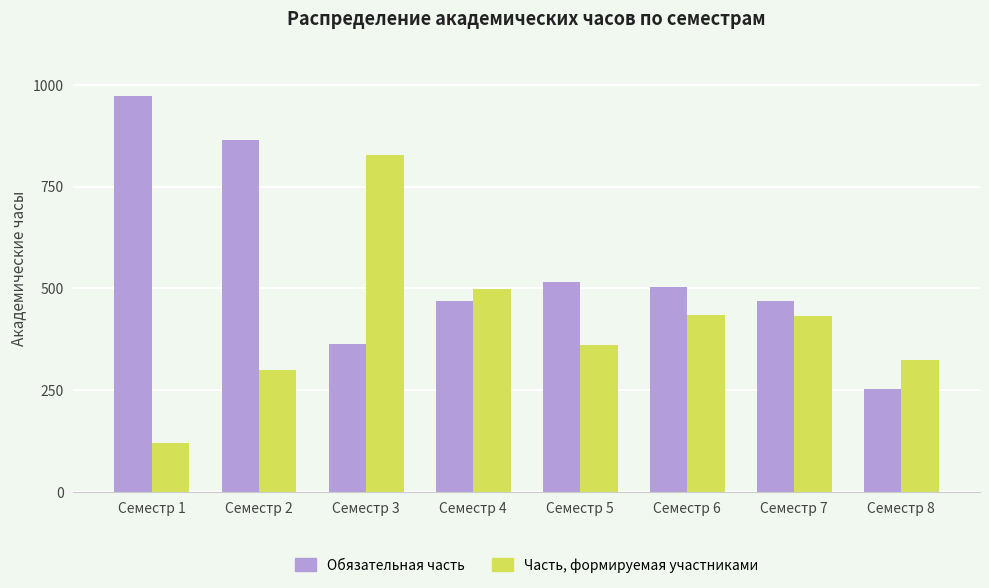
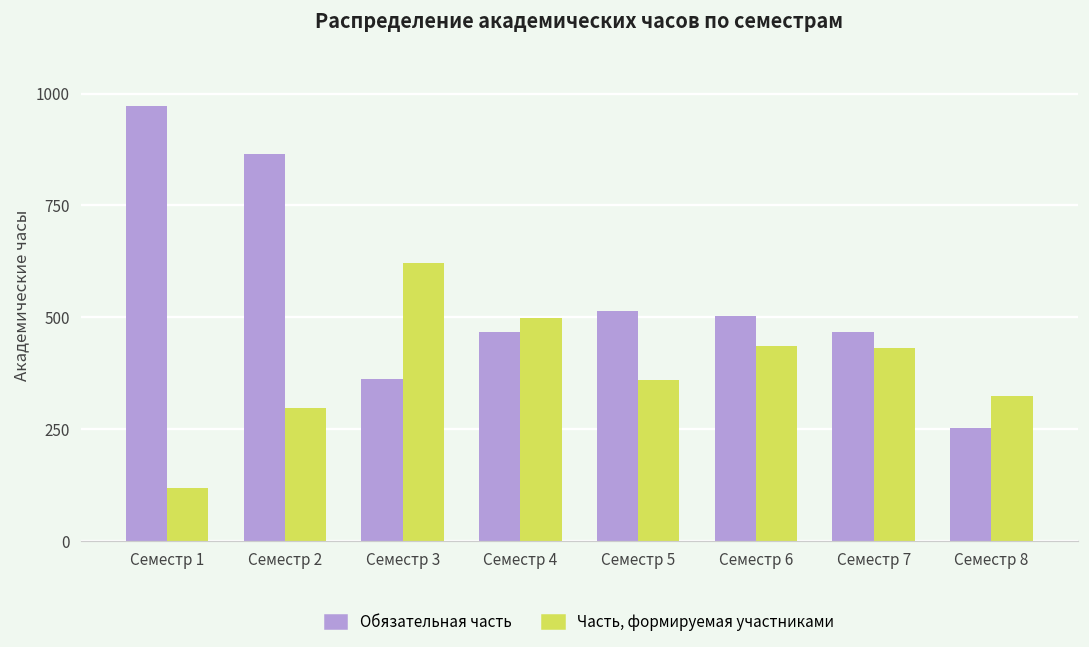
Часть, формируемая участниками, Семестр 3: 830 -> 620
